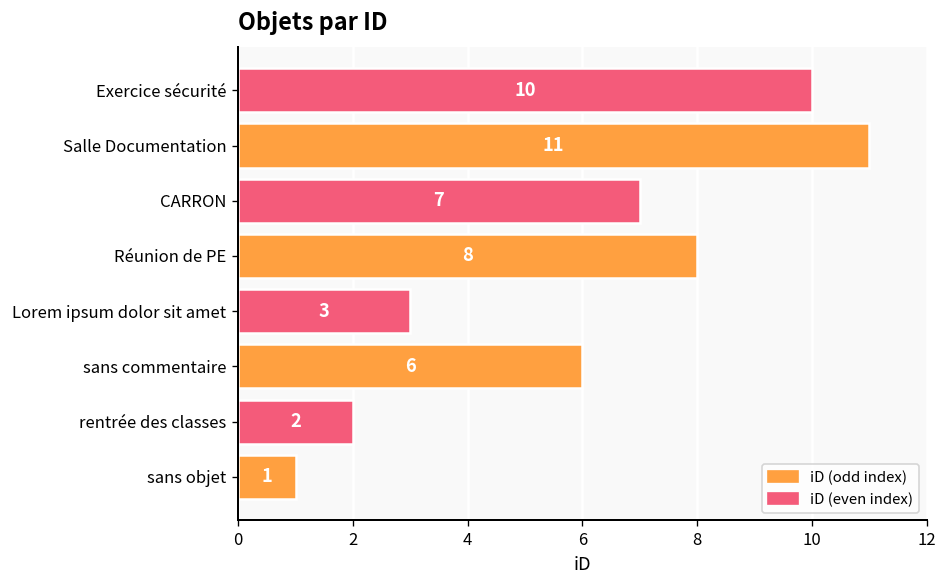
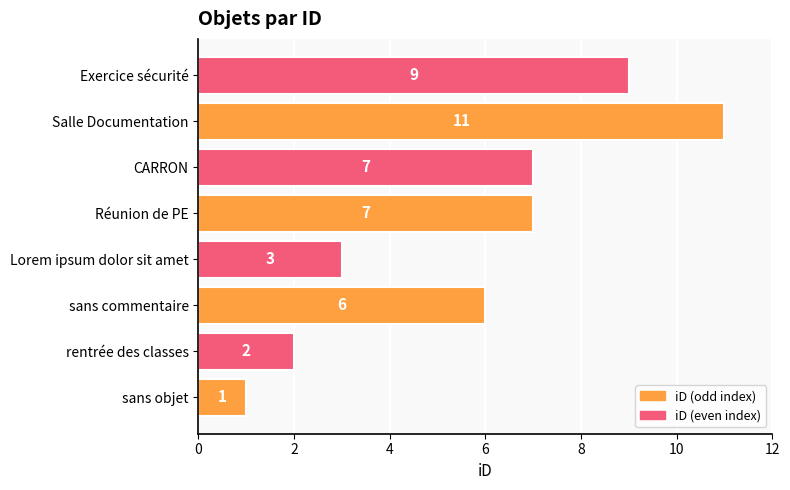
Exercice sécurité: 10 -> 9
Réunion de PE: 8 -> 7
